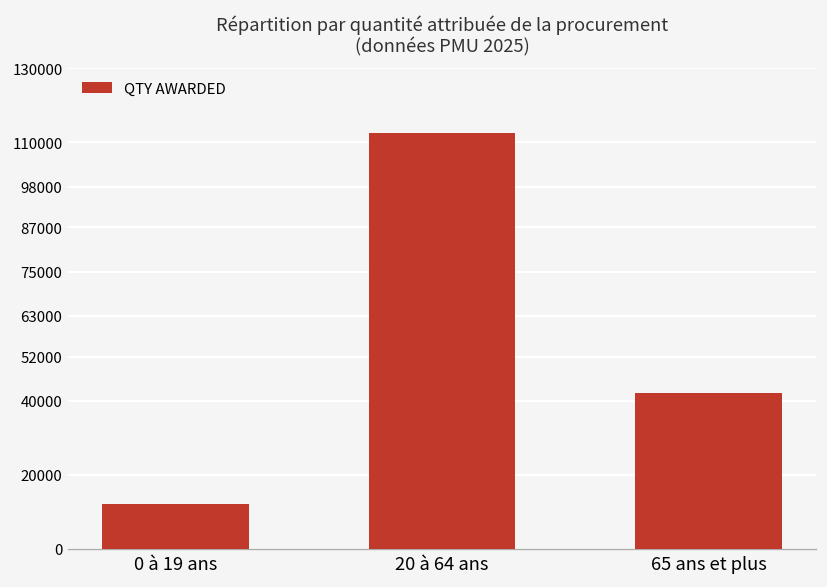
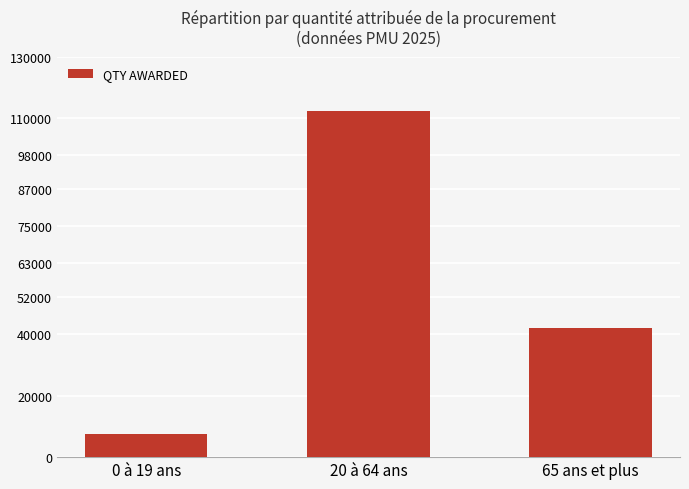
0 à 19 ans: 12000 -> 8000
